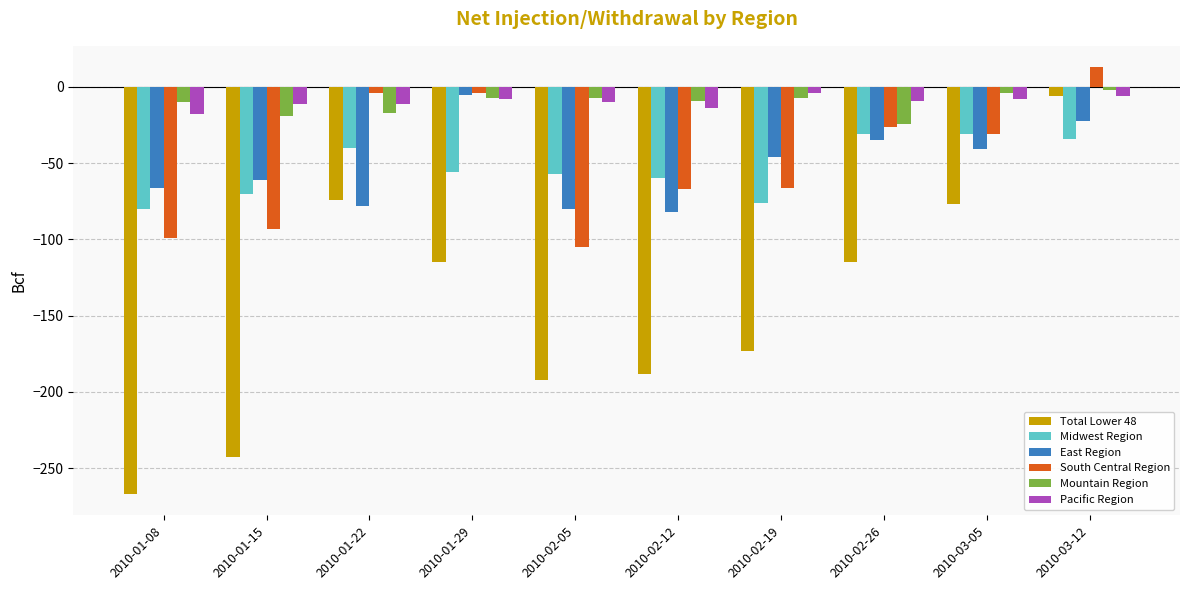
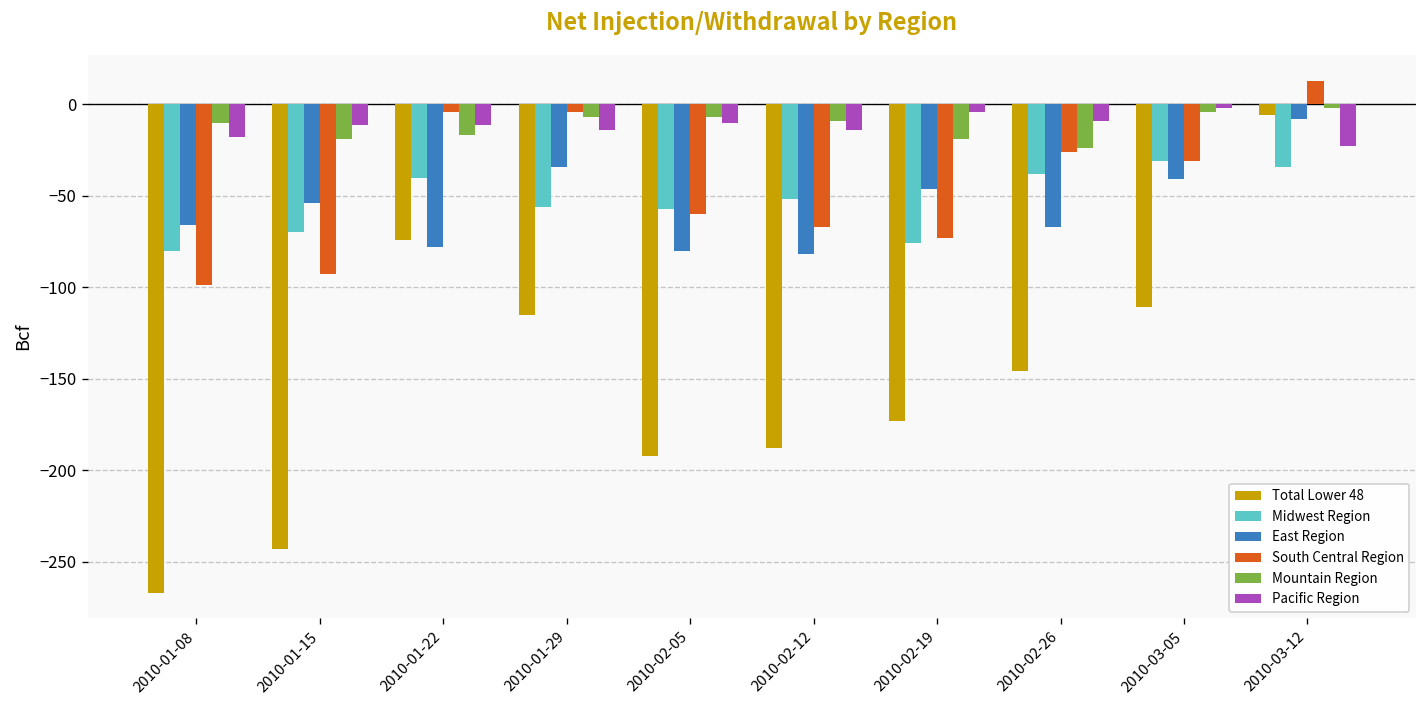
East Region, 2010-01-15: -61 -> -54
East Region, 2010-01-29: -5 -> -34
Pacific Region, 2010-01-29: -8 -> -14
South Central Region, 2010-02-05: -105 -> -60
Midwest Region, 2010-02-12: -60 -> -52
South Central Region, 2010-02-19: -66 -> -73
Mountain Region, 2010-02-19: -7 -> -19
Total Lower 48, 2010-02-26: -115 -> -146
Midwest Region, 2010-02-26: -31 -> -38
East Region, 2010-02-26: -35 -> -67
Total Lower 48, 2010-03-05: -77 -> -111
Pacific Region, 2010-03-05: -8 -> -2
East Region, 2010-03-12: -22 -> -8
Pacific Region, 2010-03-12: -6 -> -23
